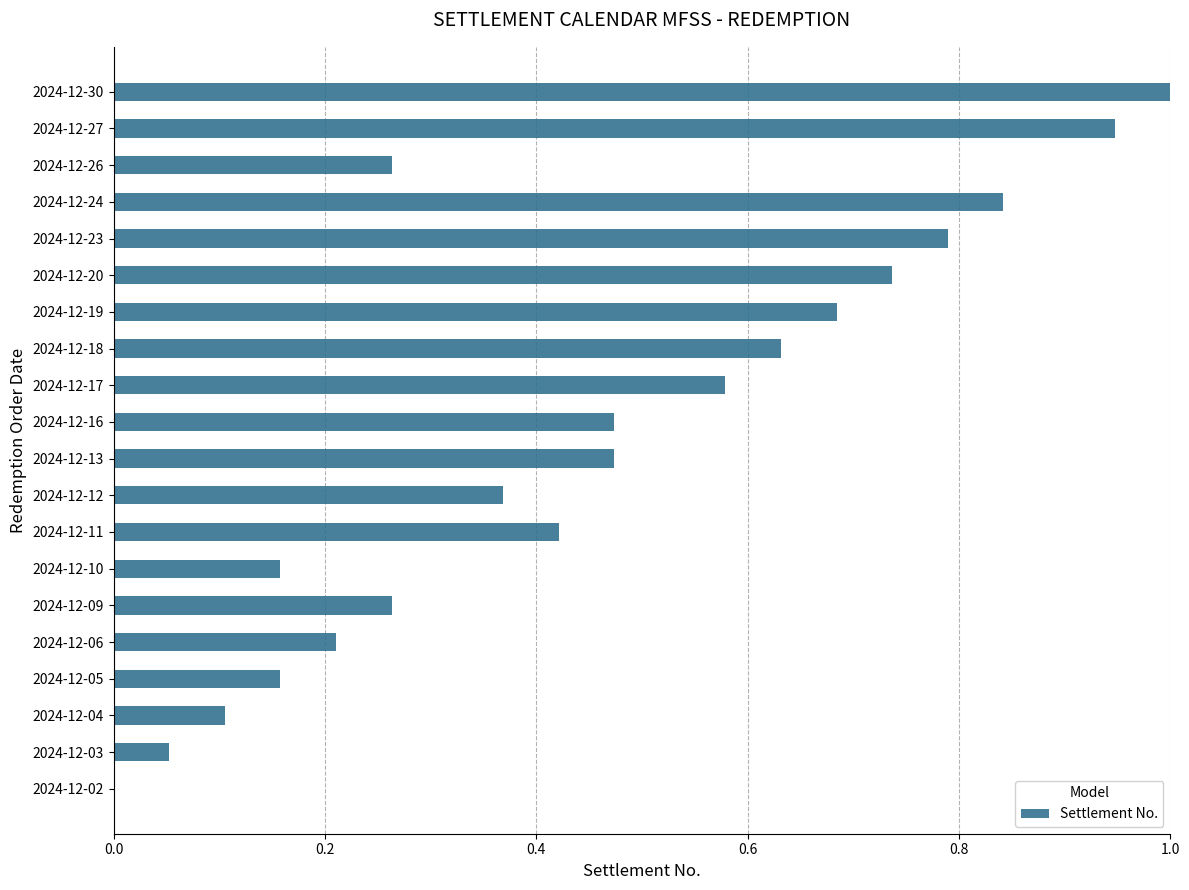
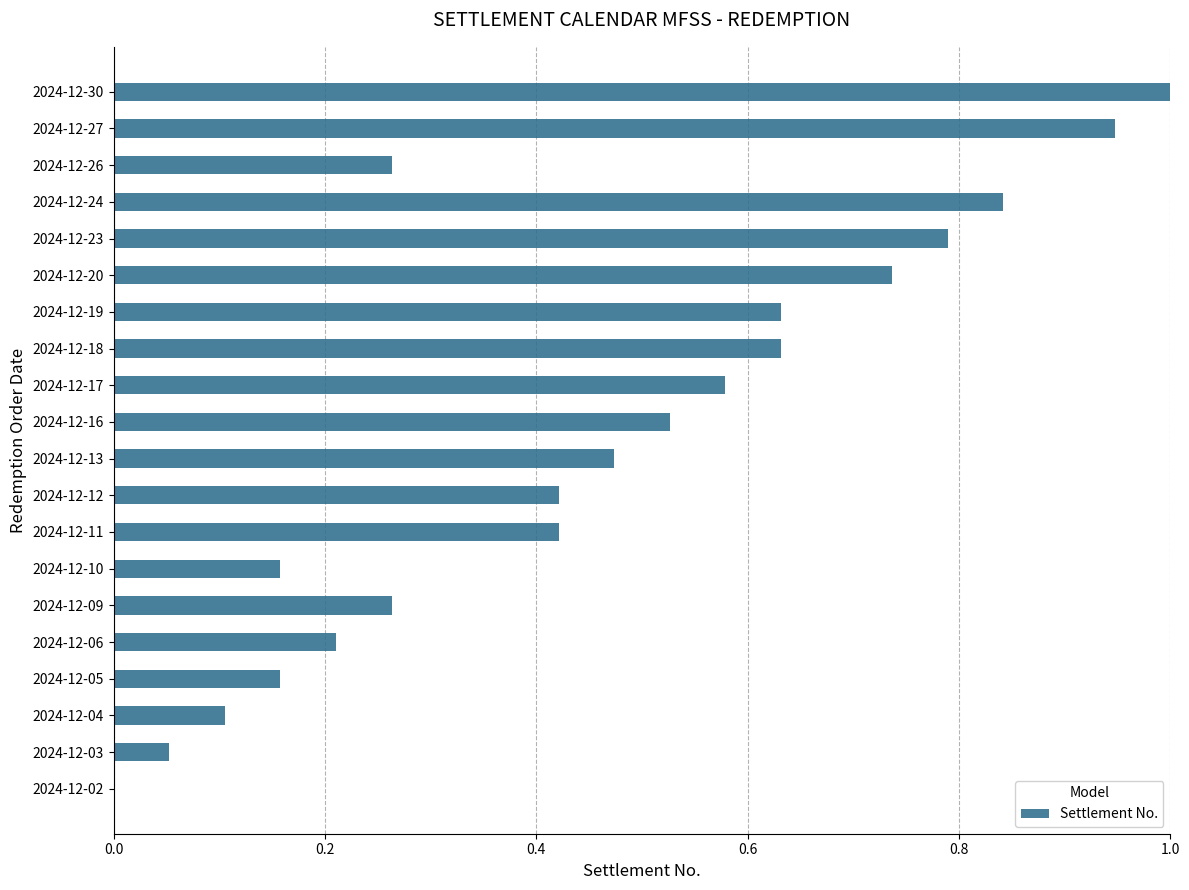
2024-12-19: 0.684 -> 0.632
2024-12-16: 0.474 -> 0.526
2024-12-12: 0.368 -> 0.421
